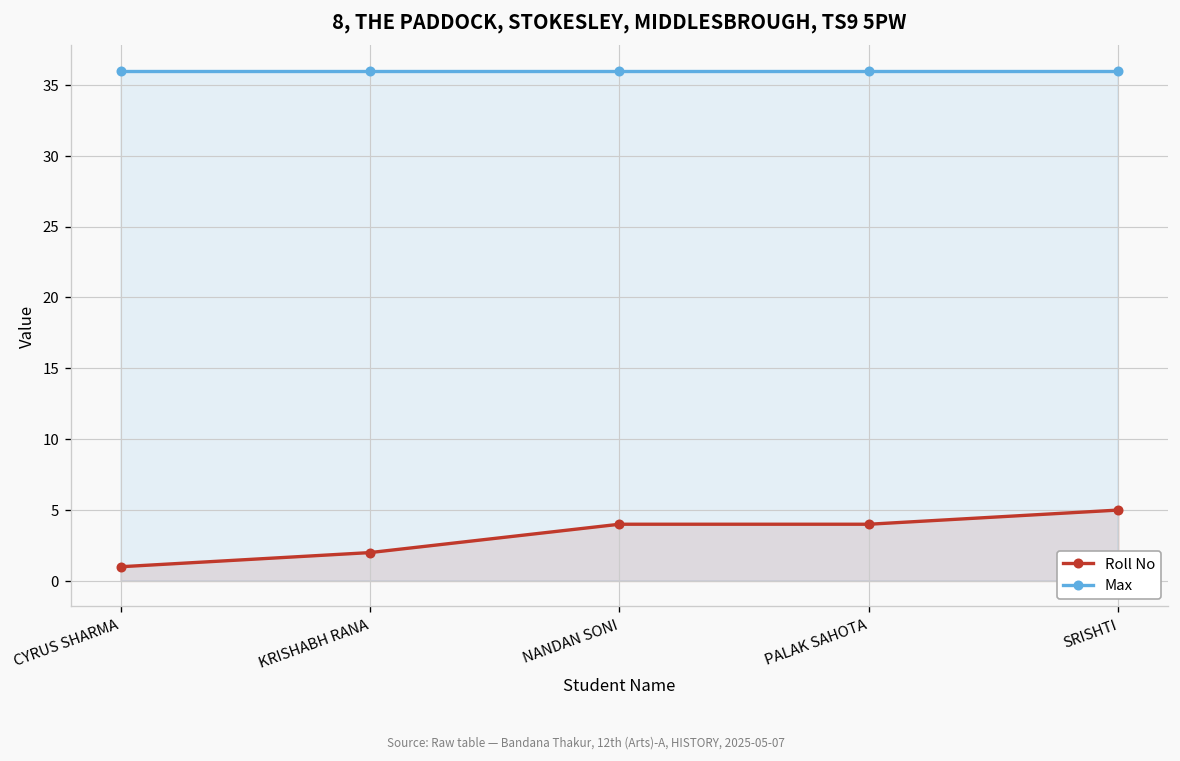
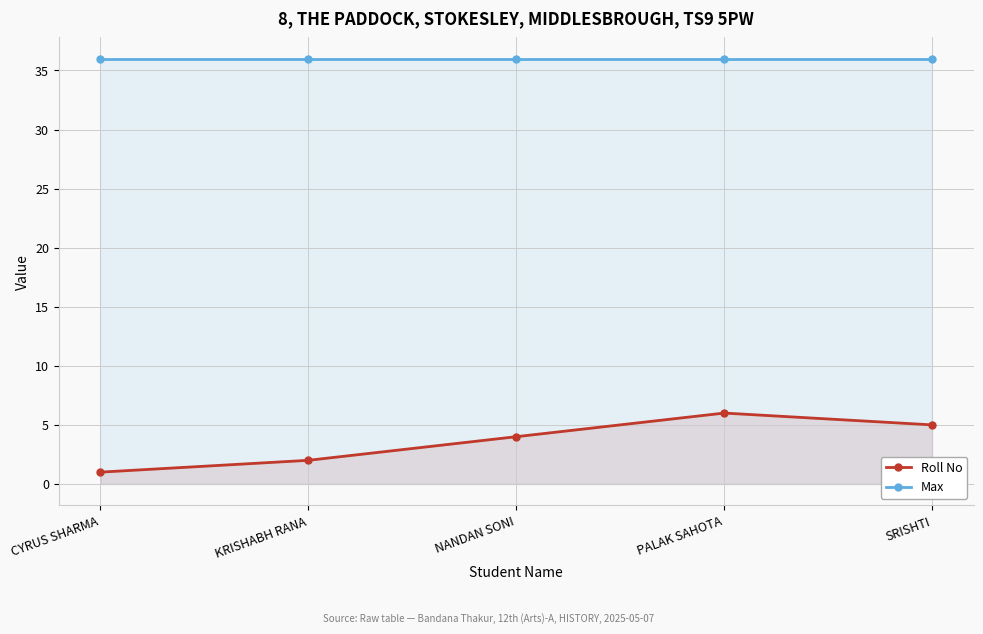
Roll No, PALAK SAHOTA: 4 -> 6
